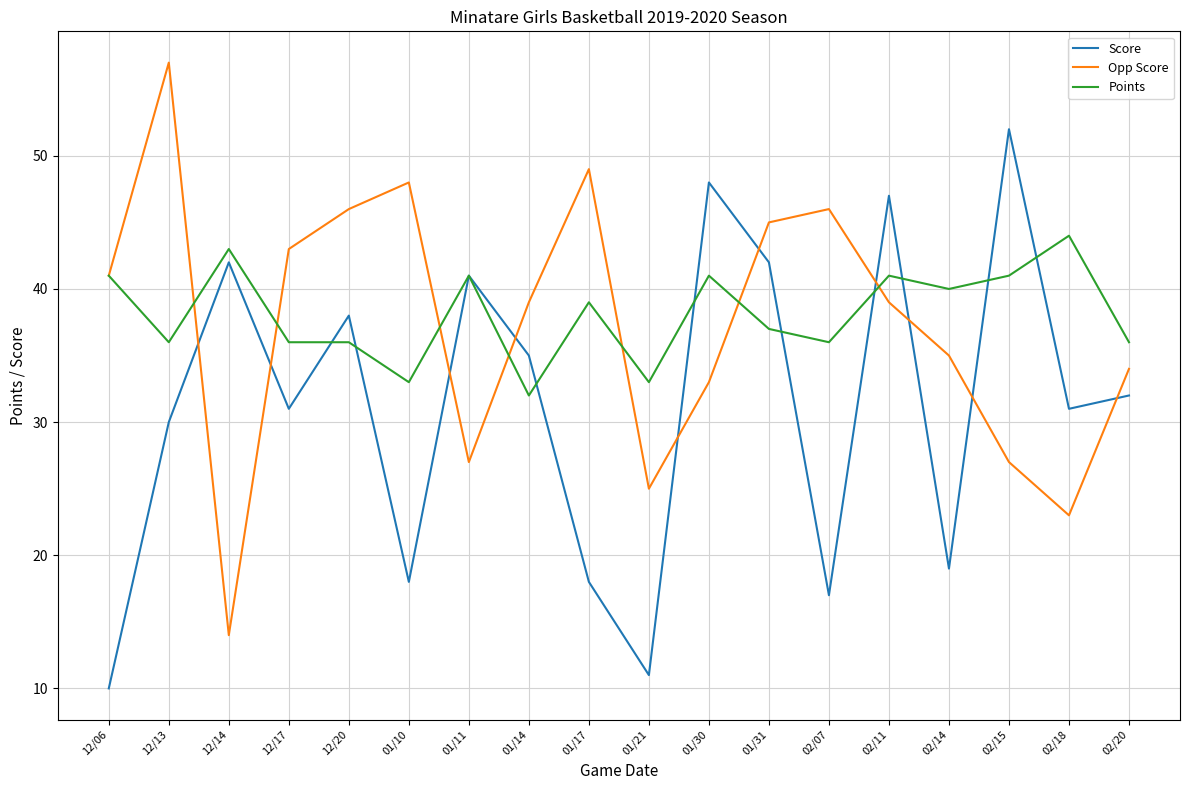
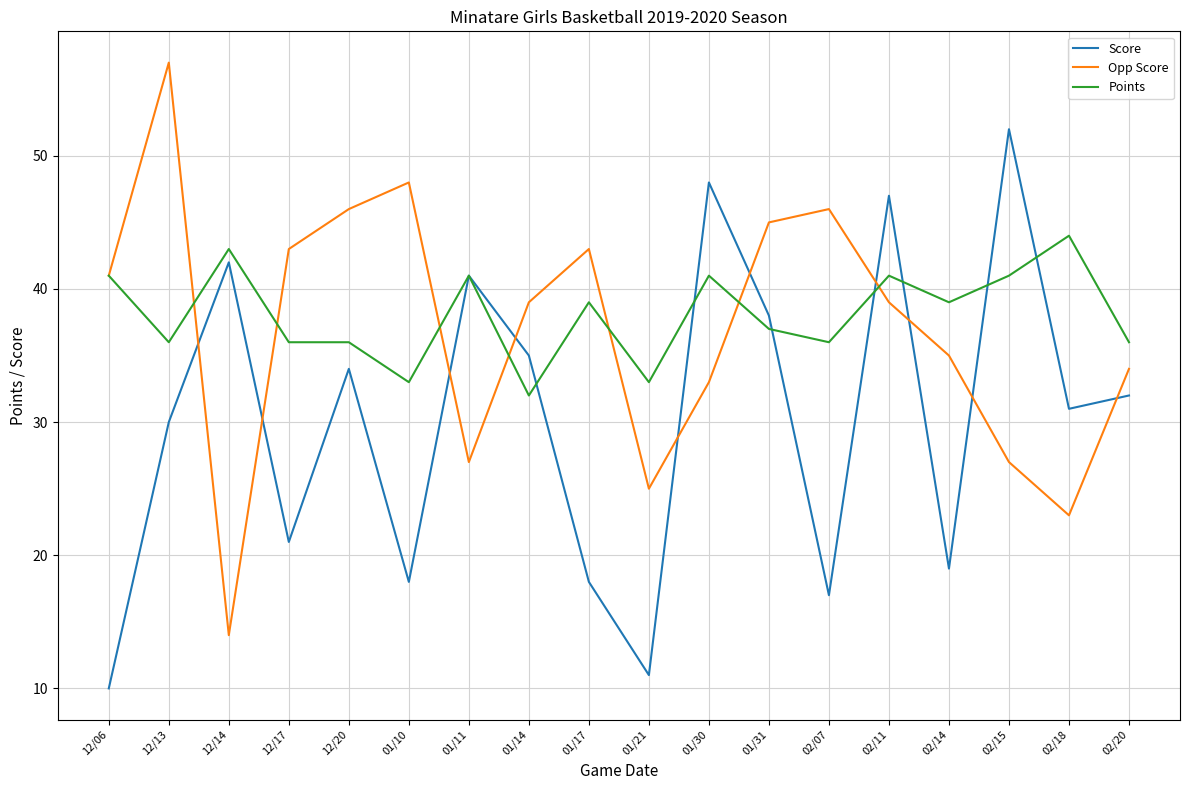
Score, 12/17: 31 -> 21
Score, 12/20: 38 -> 34
Opp Score, 01/17: 49 -> 43
Score, 01/31: 42 -> 38
Points, 02/14: 40 -> 39
